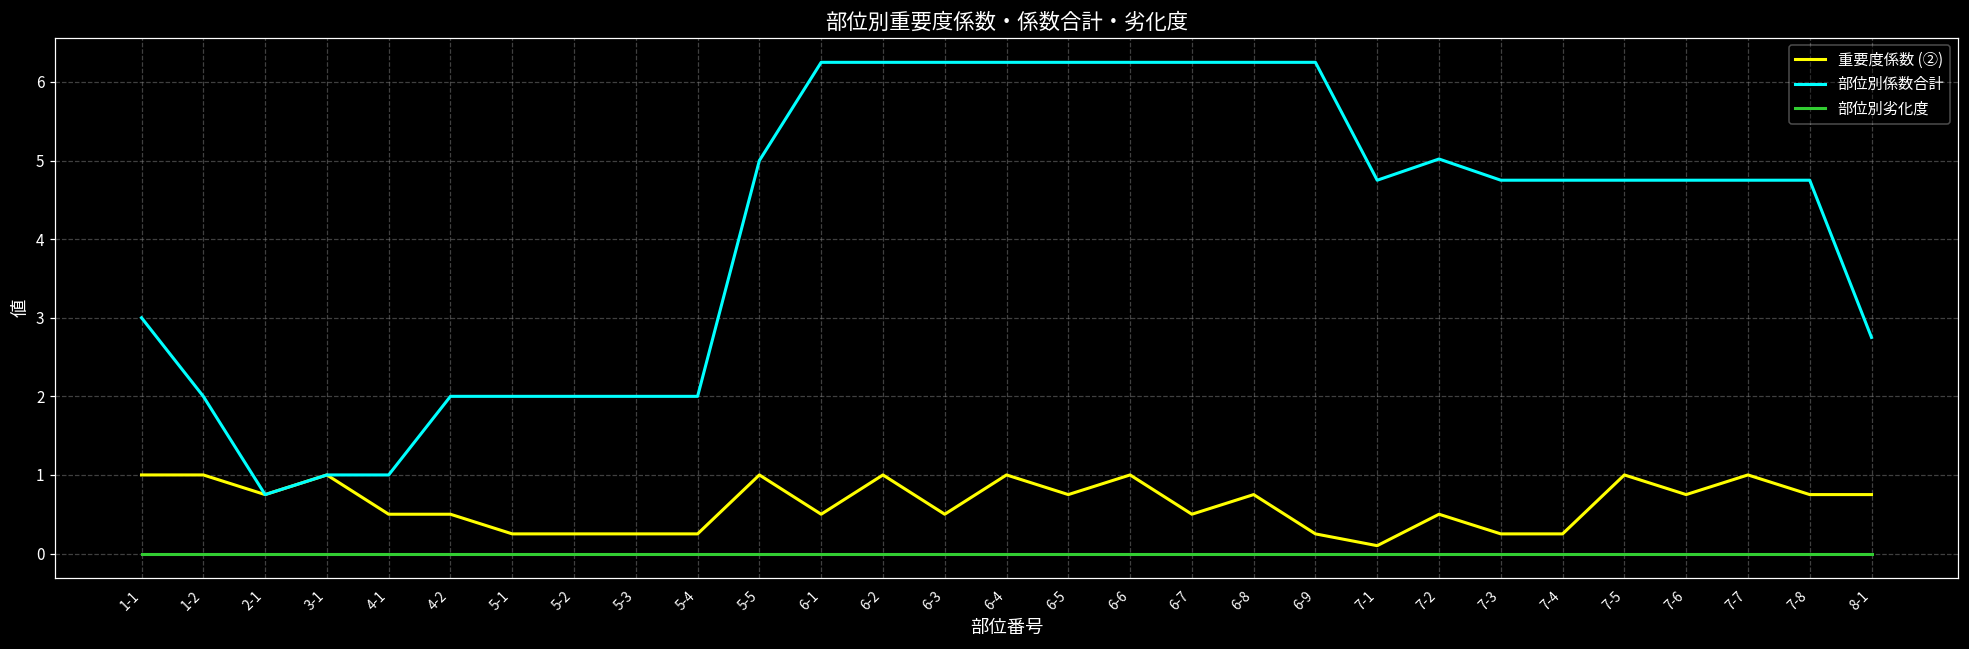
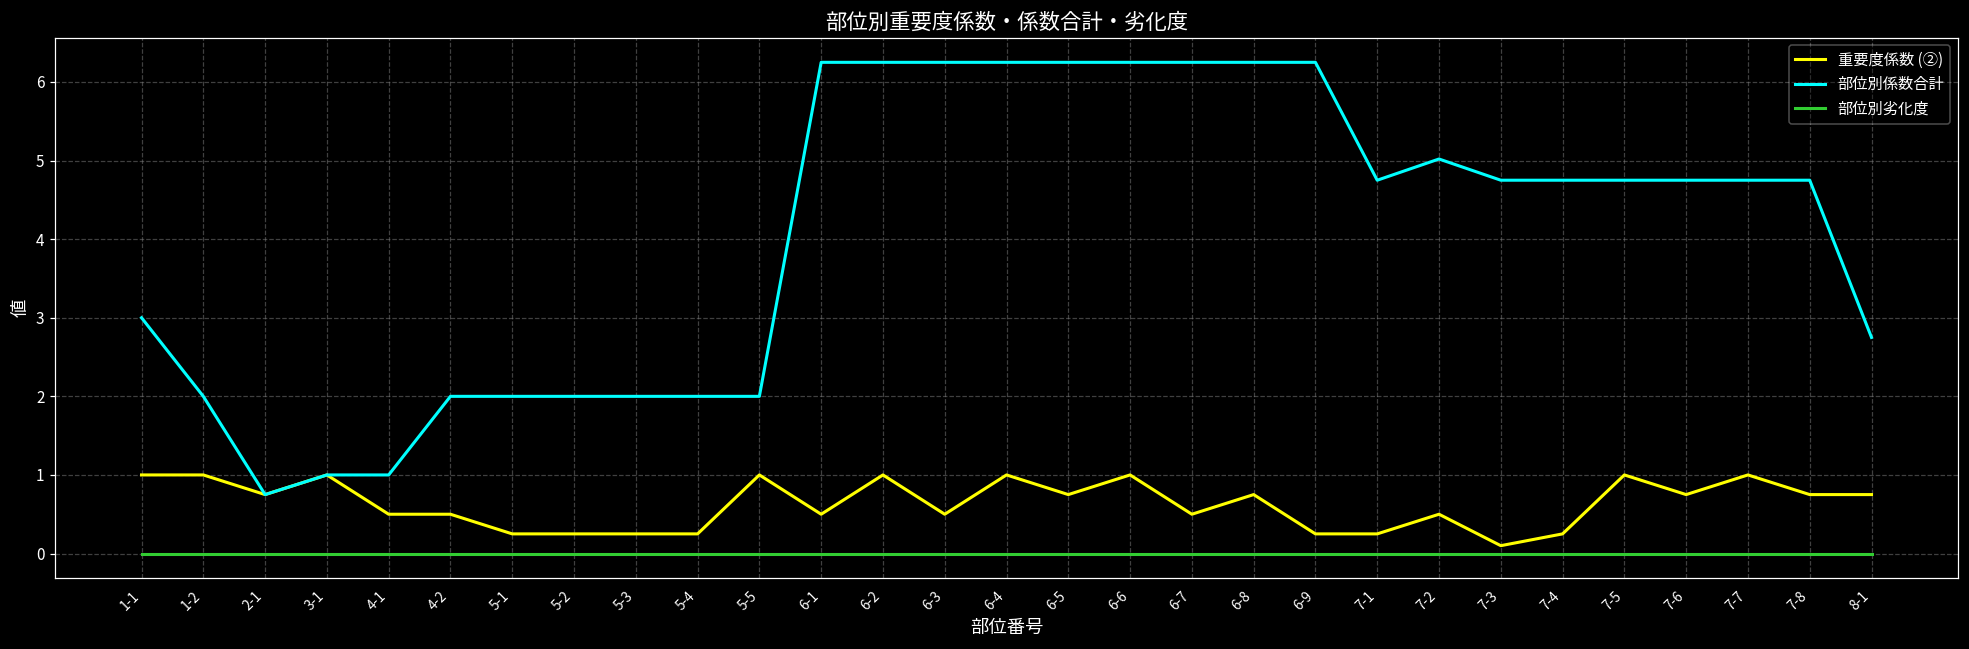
部位別係数合計, 5-5: 5 -> 2
重要度係数 (②), 7-1: 0.1 -> 0.3
重要度係数 (②), 7-3: 0.3 -> 0.1
